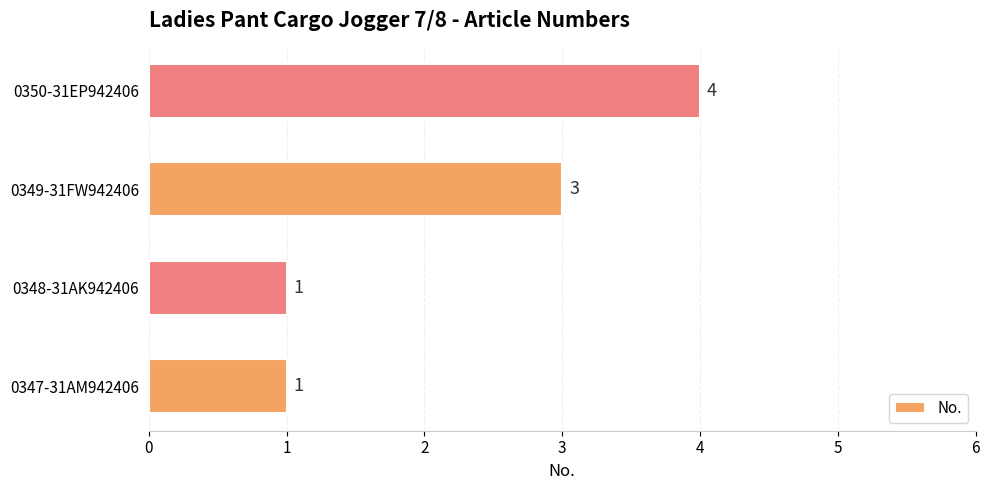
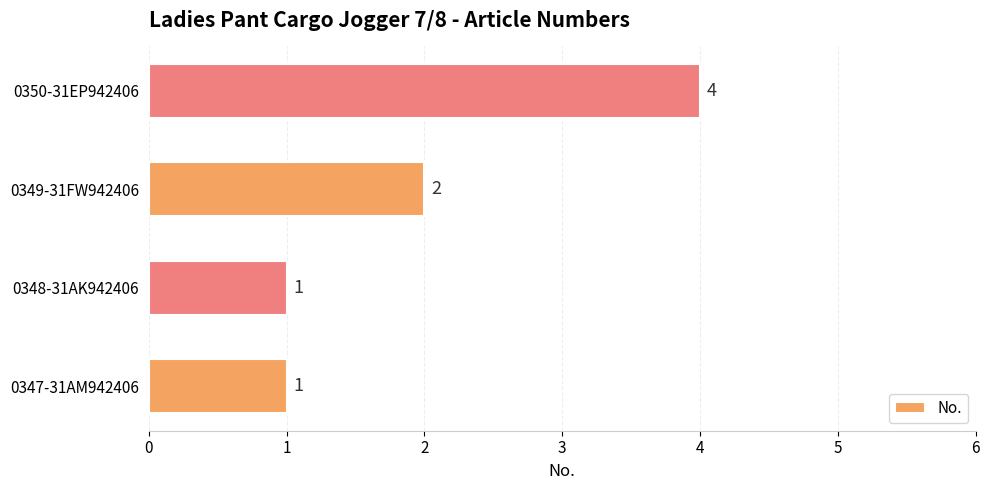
0349-31FW942406: 3 -> 2
